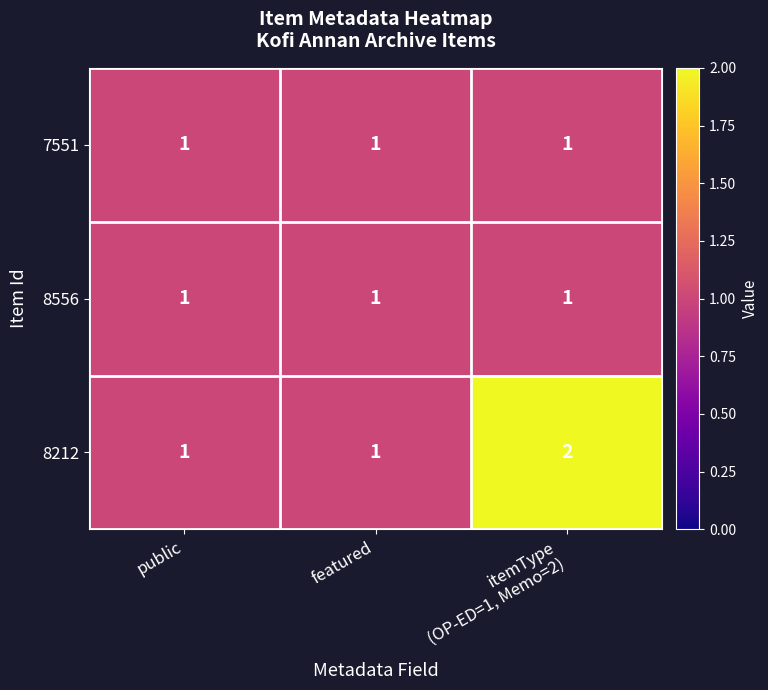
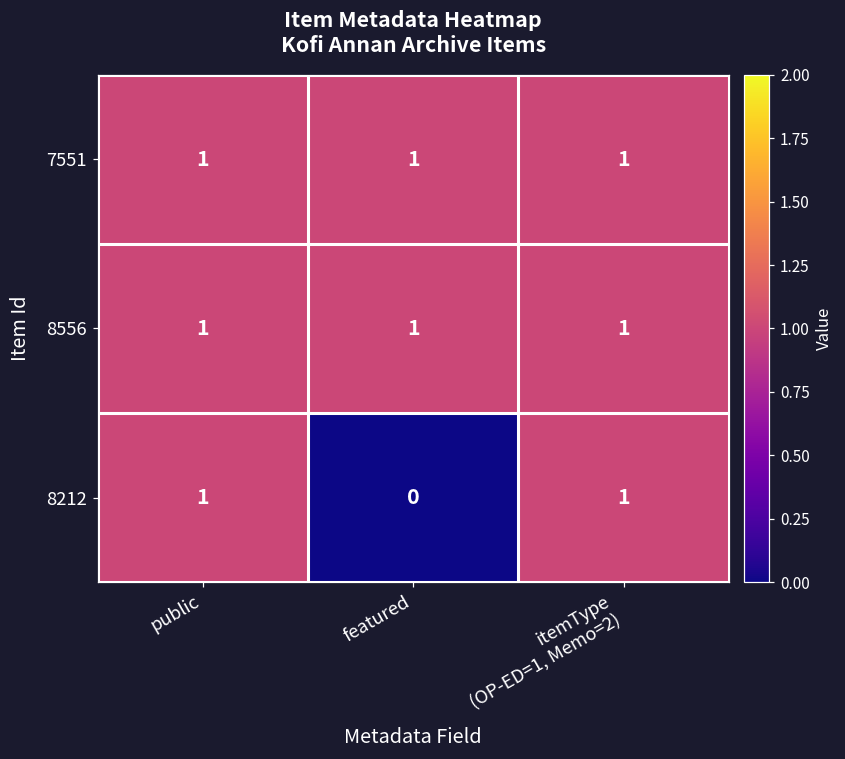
8212, featured: 1 -> 0
8212, itemType (OP-ED=1, Memo=2): 2 -> 1
